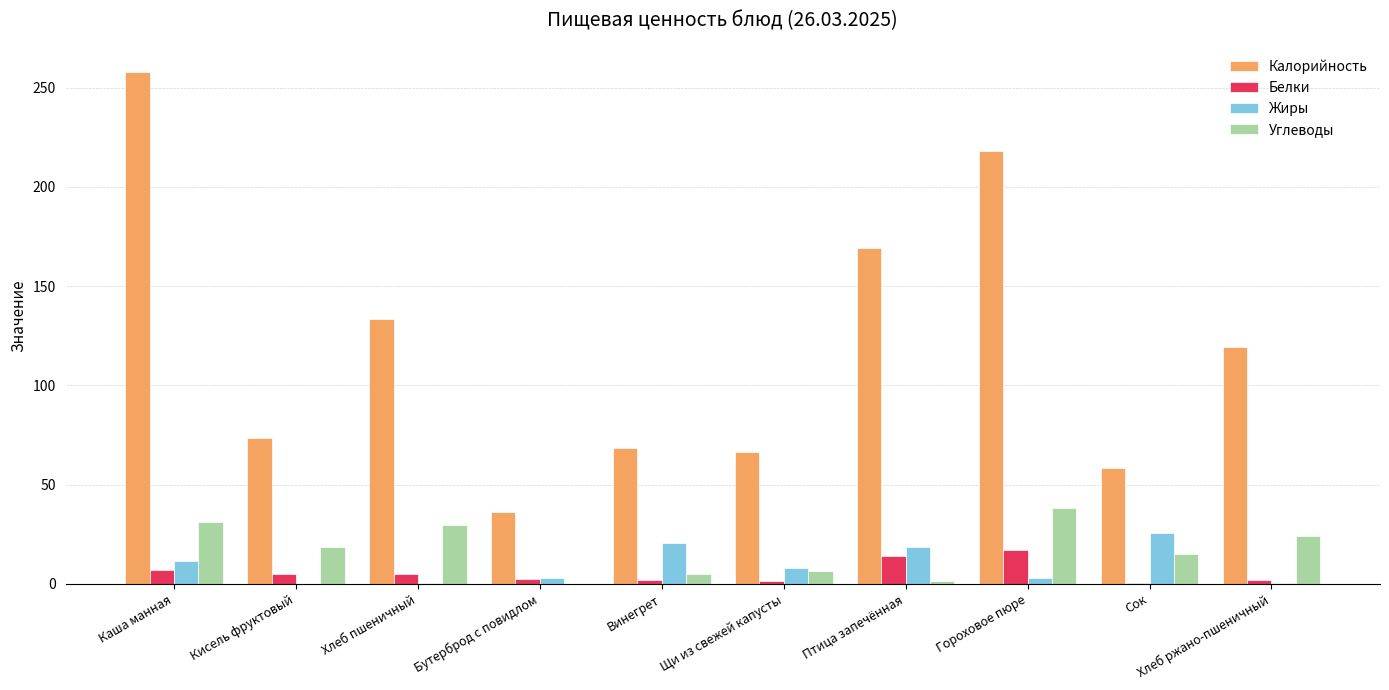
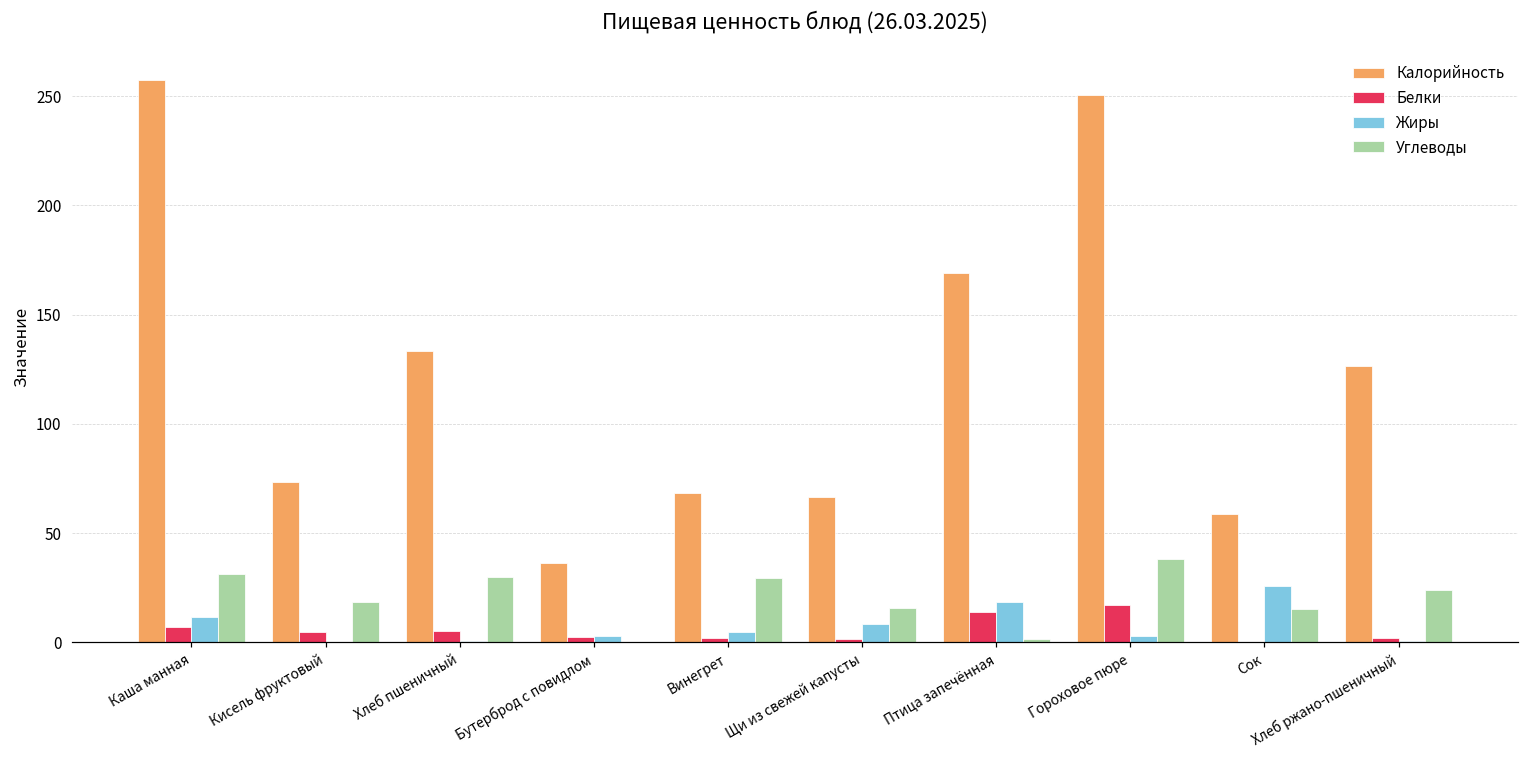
Жиры, Винегрет: 21 -> 5
Углеводы, Винегрет: 5 -> 30
Углеводы, Щи из свежей капусты: 6 -> 16
Калорийность, Гороховое пюре: 218 -> 250
Калорийность, Хлеб ржано-пшеничный: 119 -> 127
